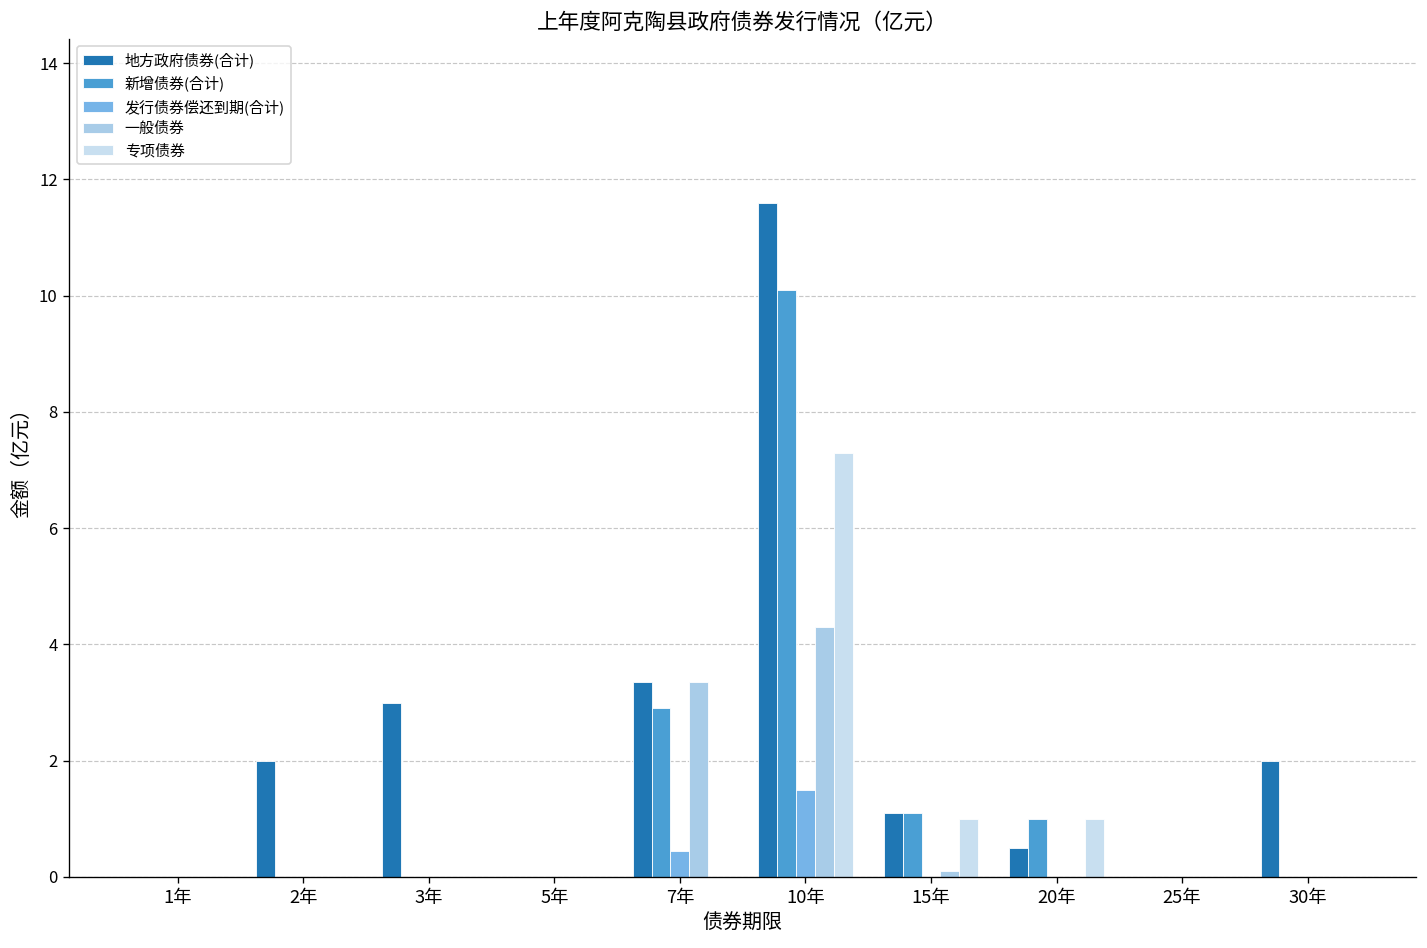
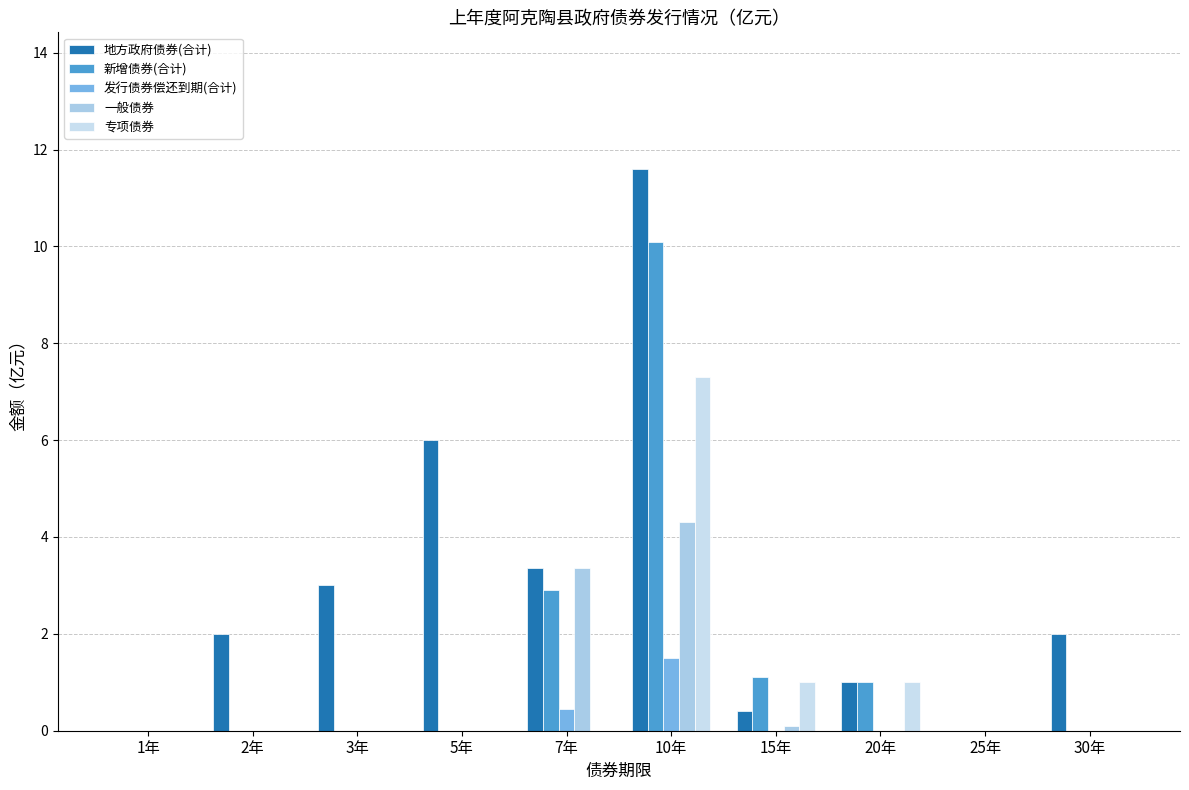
地方政府债券(合计), 5年: 0 -> 6
地方政府债券(合计), 15年: 1.1 -> 0.4
地方政府债券(合计), 20年: 0.5 -> 1.0
